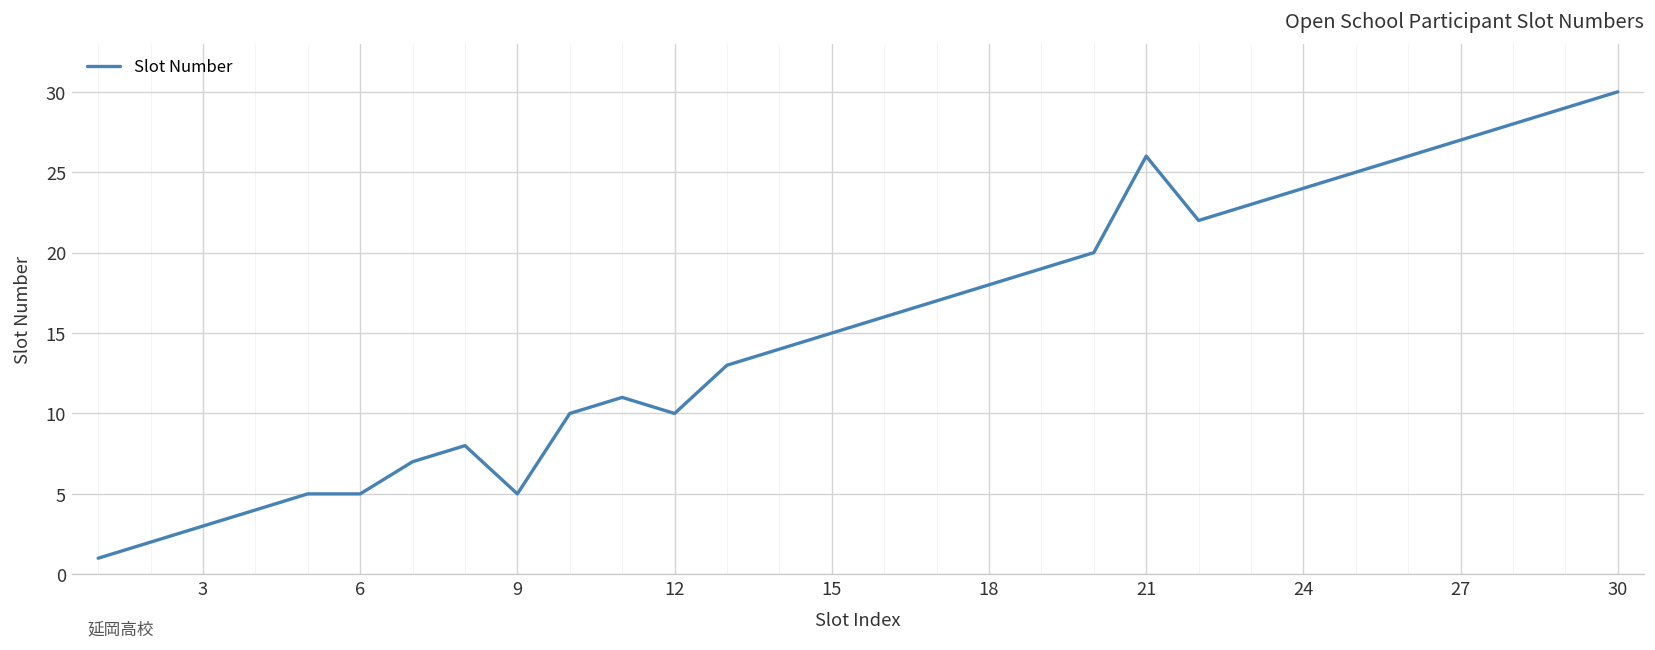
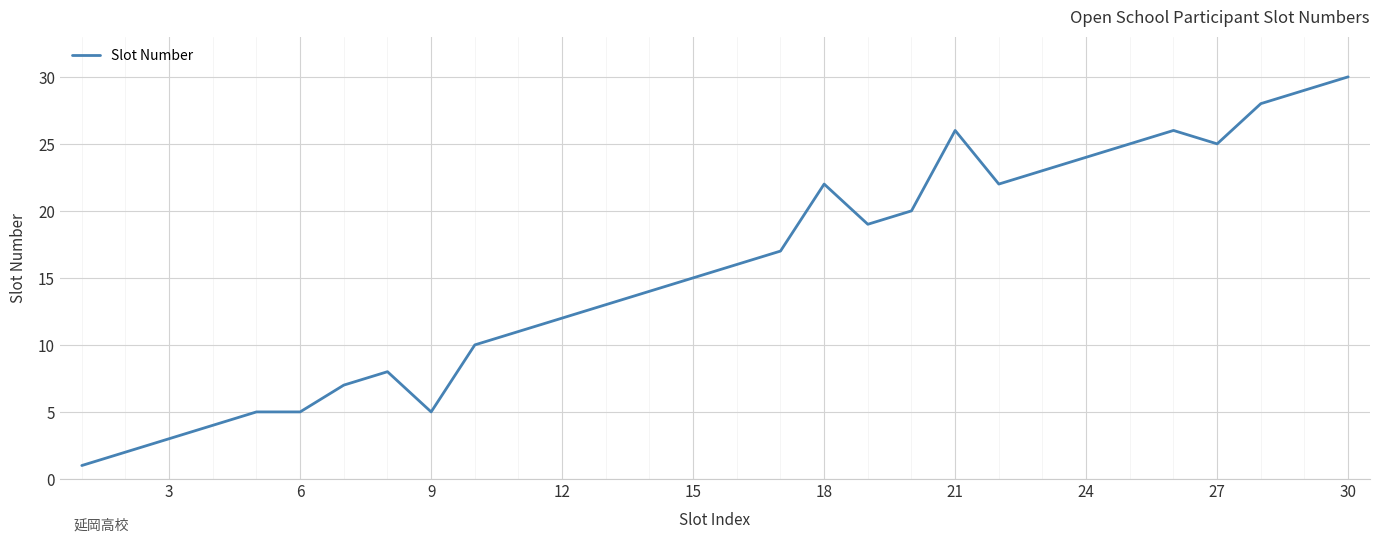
12: 10 -> 12
18: 18 -> 22
27: 27 -> 25
